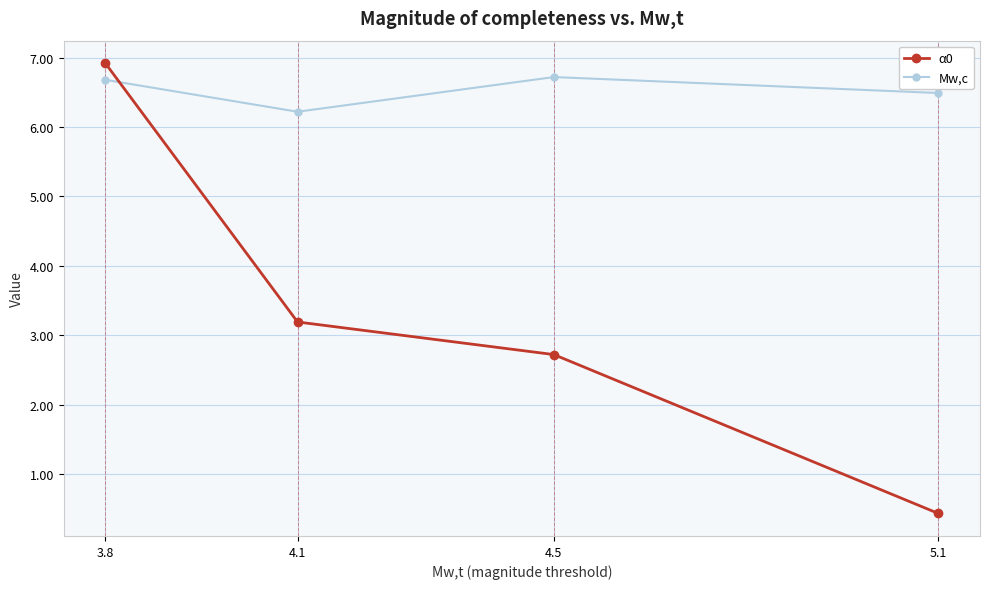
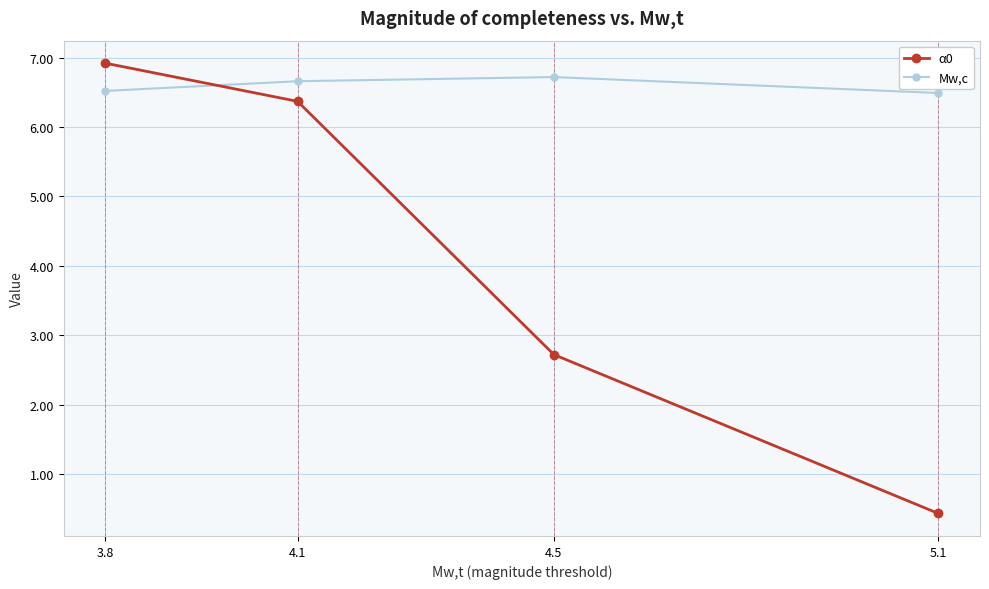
Mw,c, 3.8: 6.7 -> 6.5
α0, 4.1: 3.2 -> 6.4
Mw,c, 4.1: 6.2 -> 6.7
